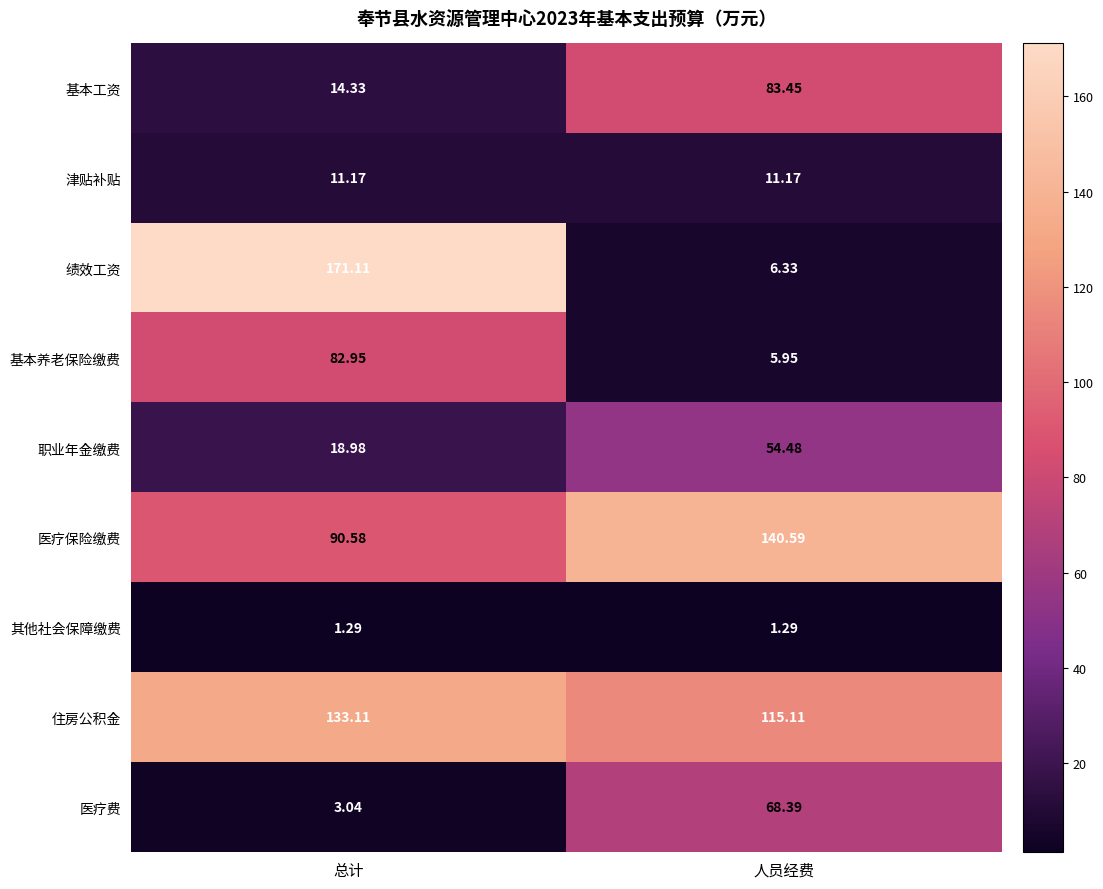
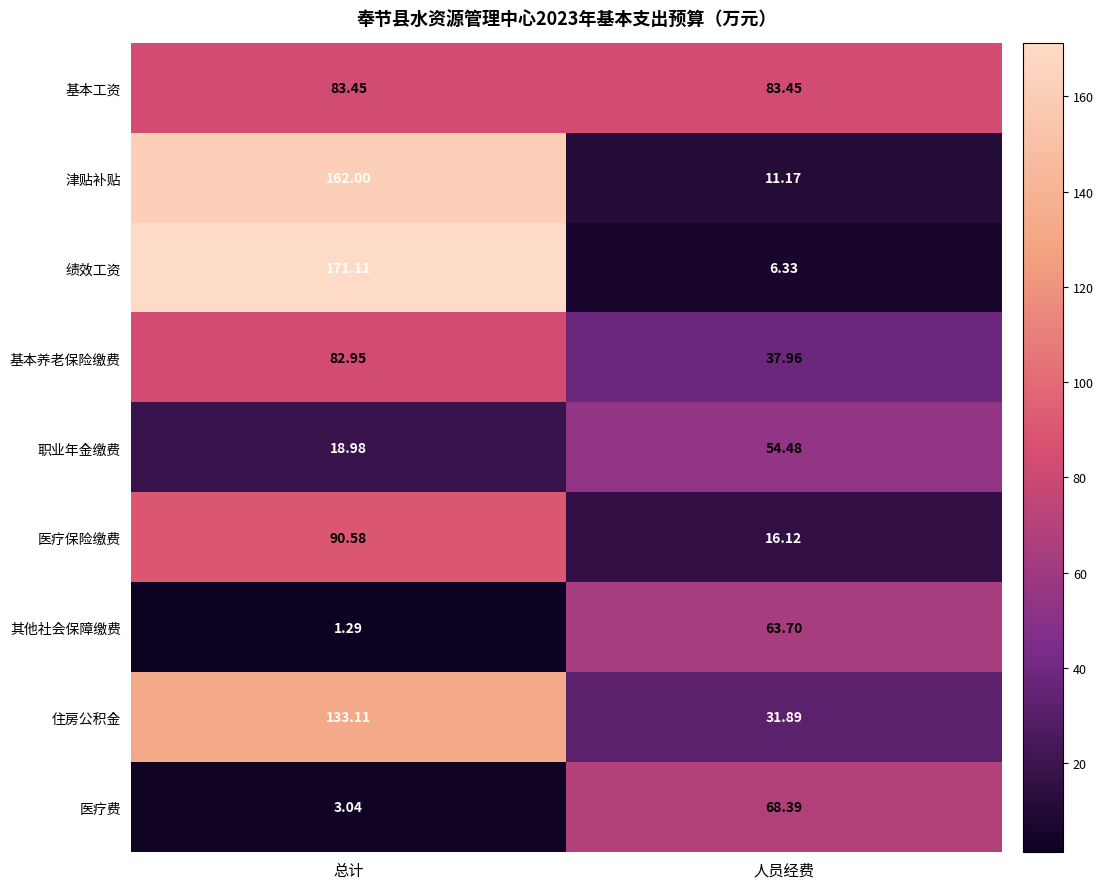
基本工资, 总计: 14.33 -> 83.45
津贴补贴, 总计: 11.17 -> 162.00
基本养老保险缴费, 人员经费: 5.95 -> 37.96
医疗保险缴费, 人员经费: 140.59 -> 16.12
其他社会保障缴费, 人员经费: 1.29 -> 63.70
住房公积金, 人员经费: 115.11 -> 31.89
